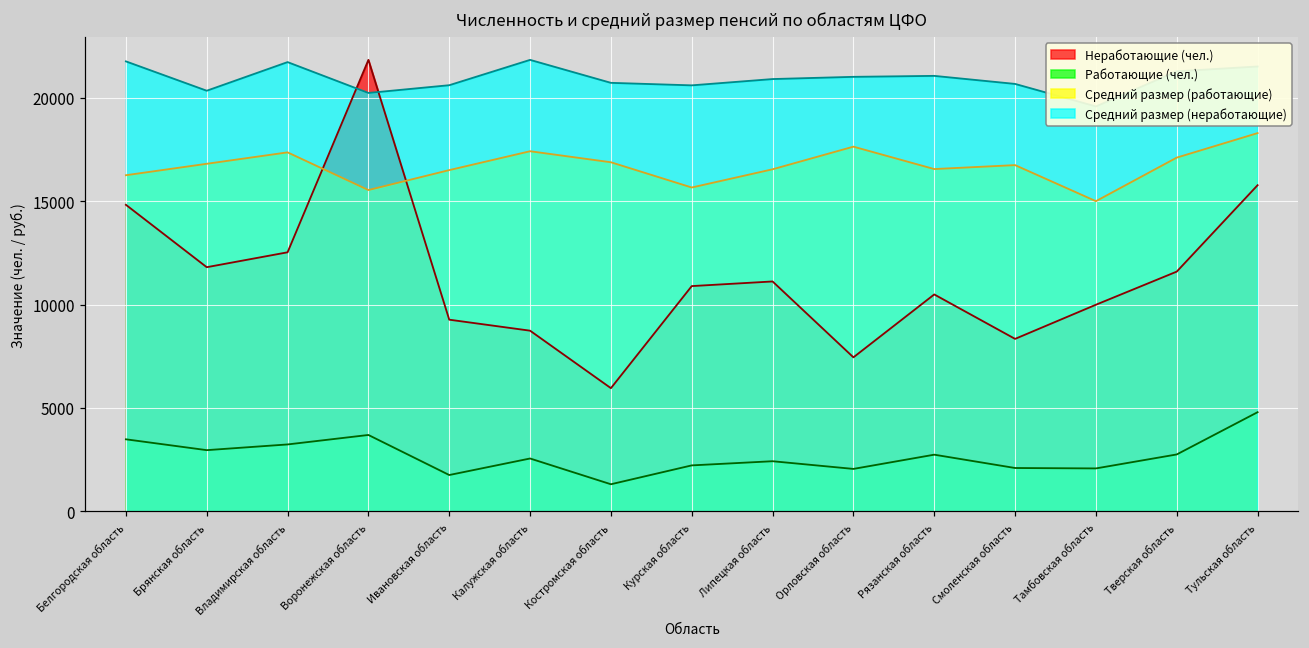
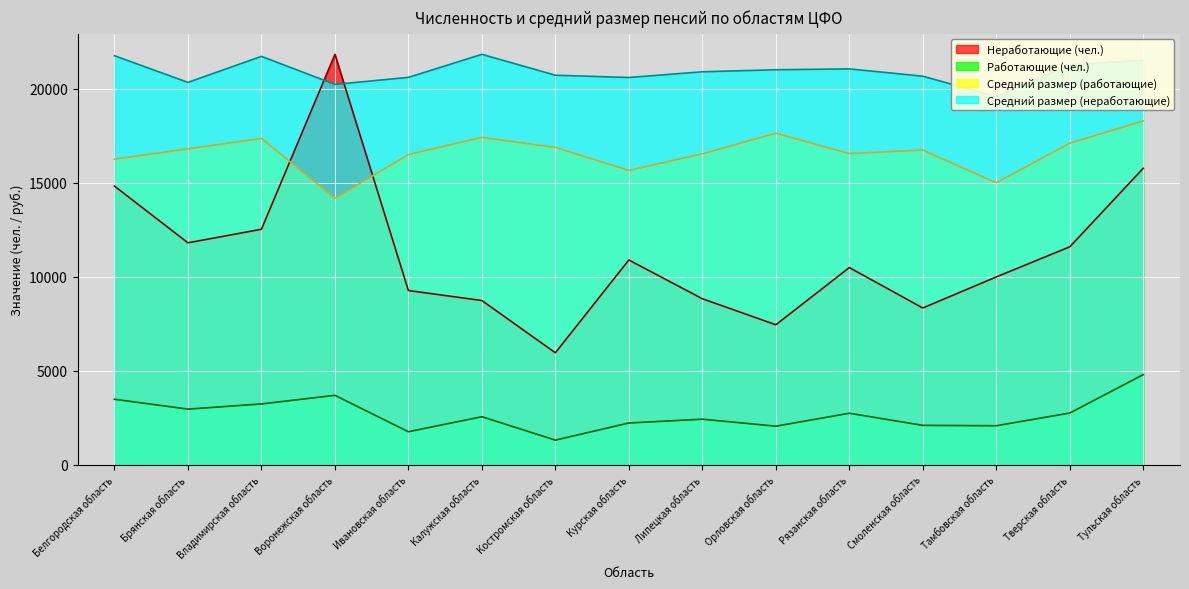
Средний размер (работающие), Воронежская область: 15500 -> 14200
Неработающие (чел.), Липецкая область: 11100 -> 8800
